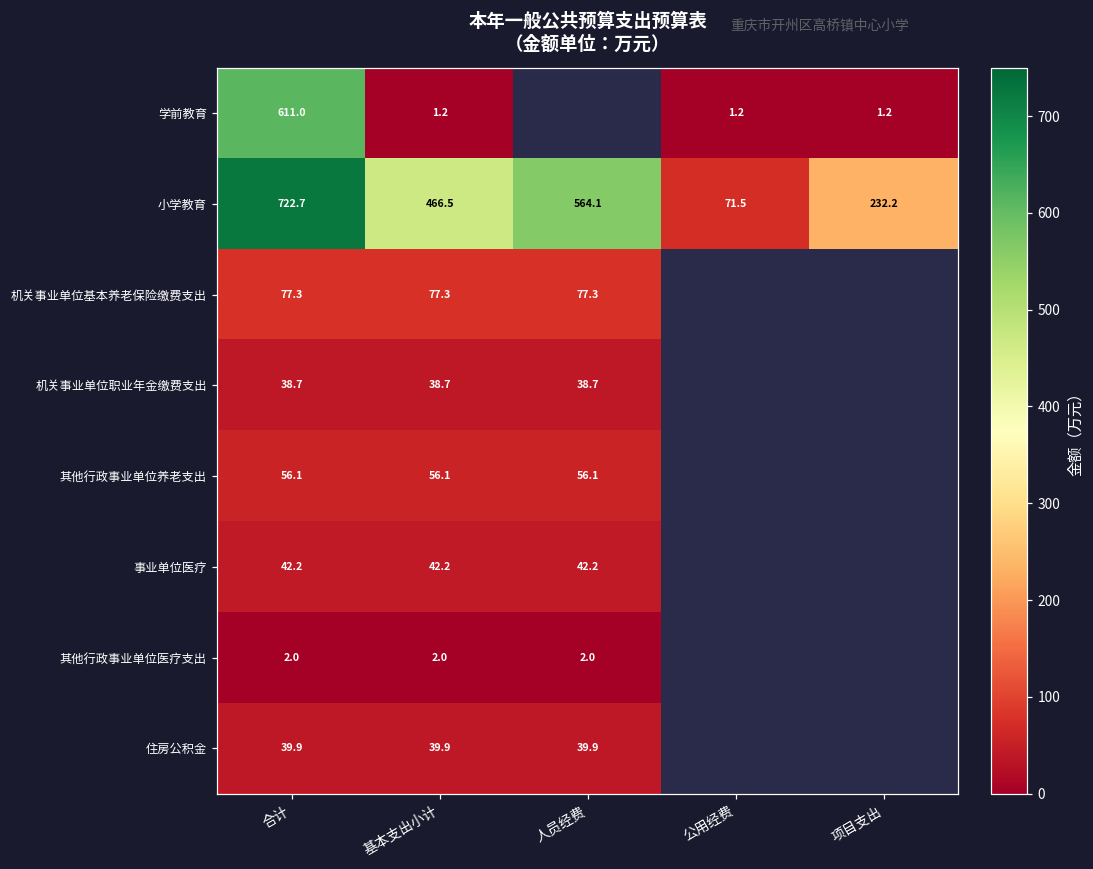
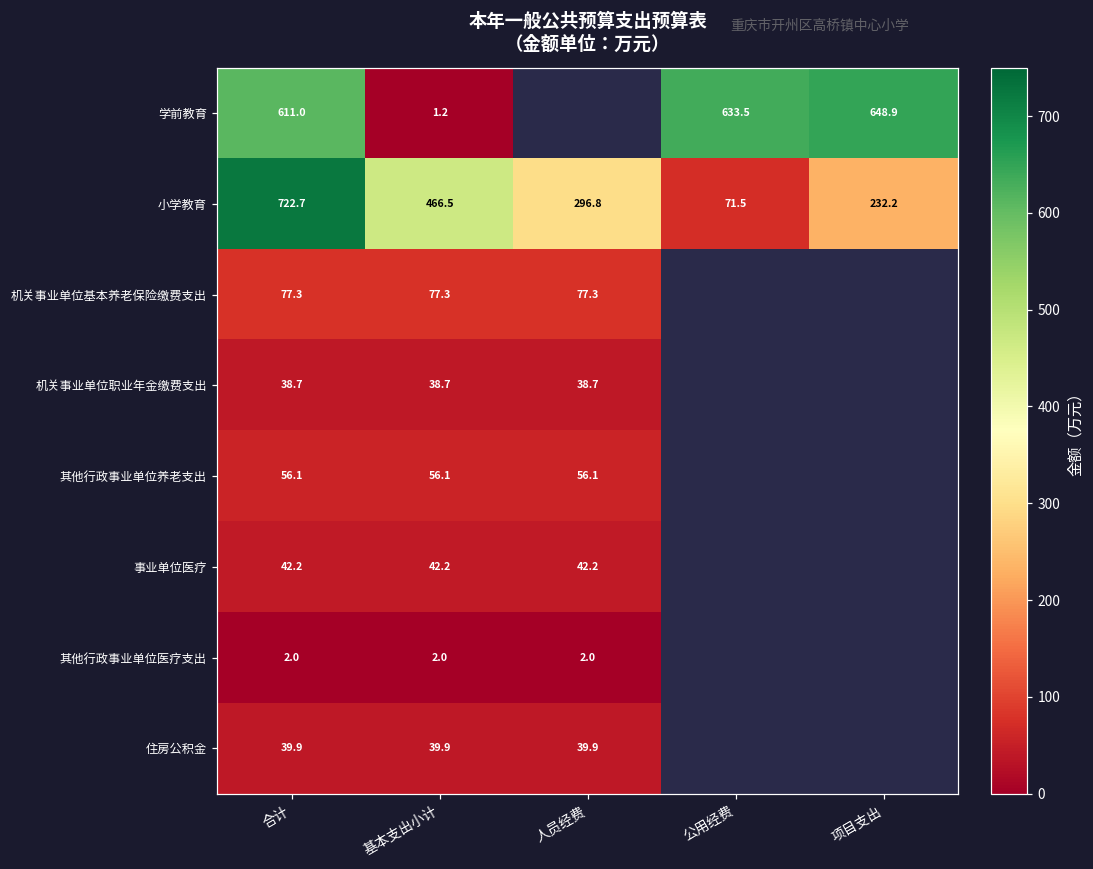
学前教育, 公用经费: 1.2 -> 633.5
学前教育, 项目支出: 1.2 -> 648.9
小学教育, 人员经费: 564.1 -> 296.8
